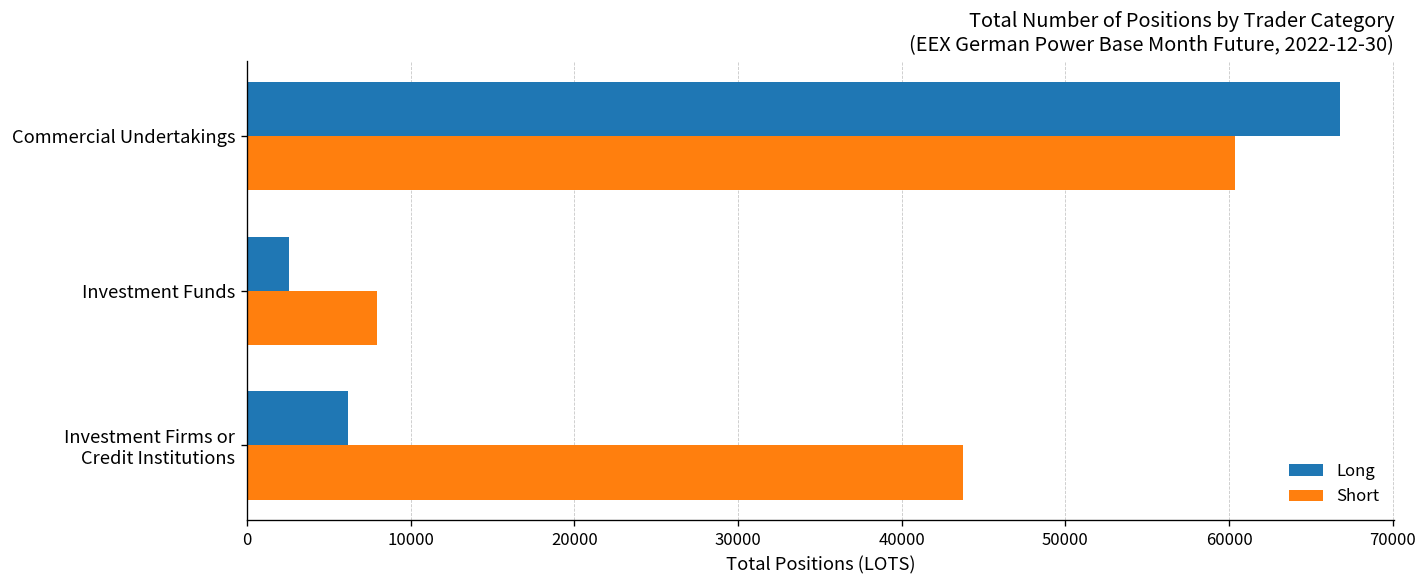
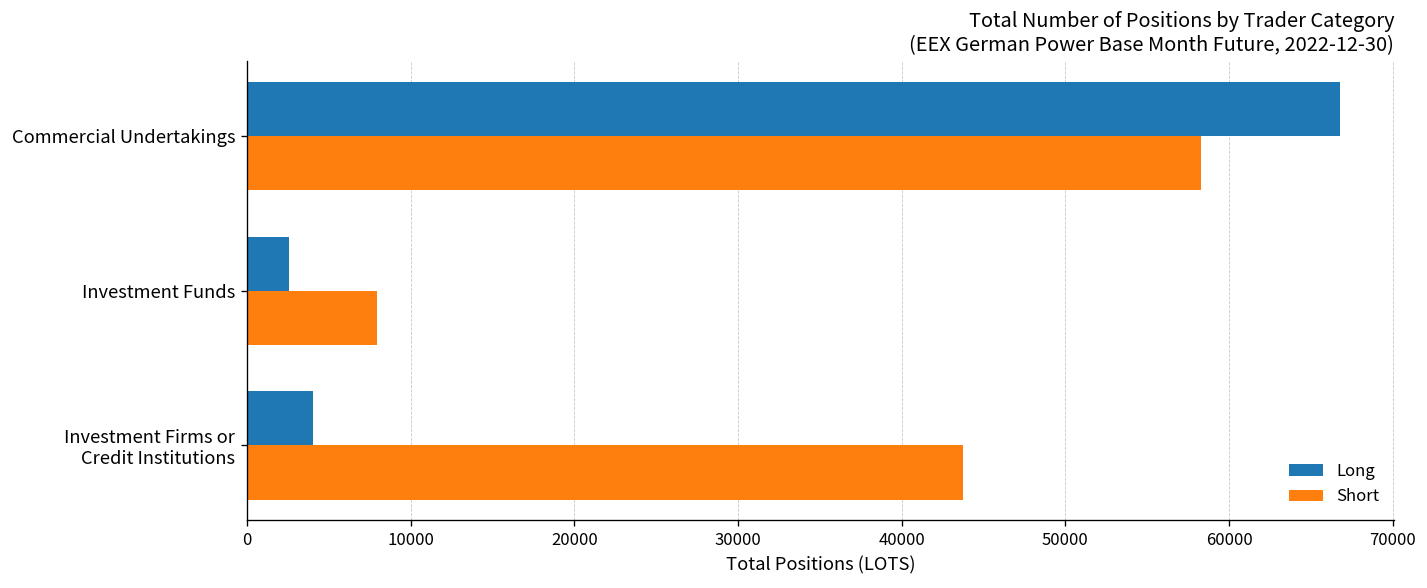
Short, Commercial Undertakings: 60400 -> 58300
Long, Investment Firms or Credit Institutions: 6200 -> 4100
